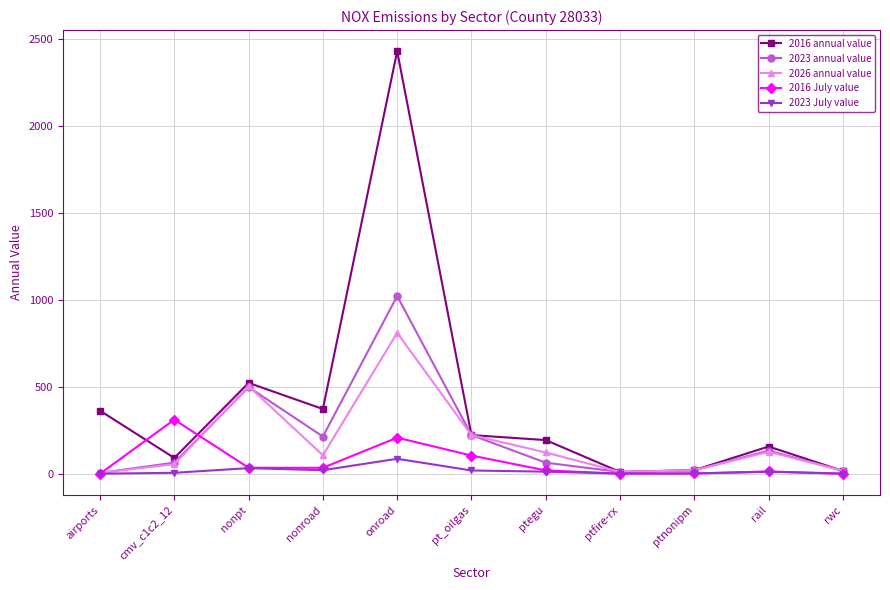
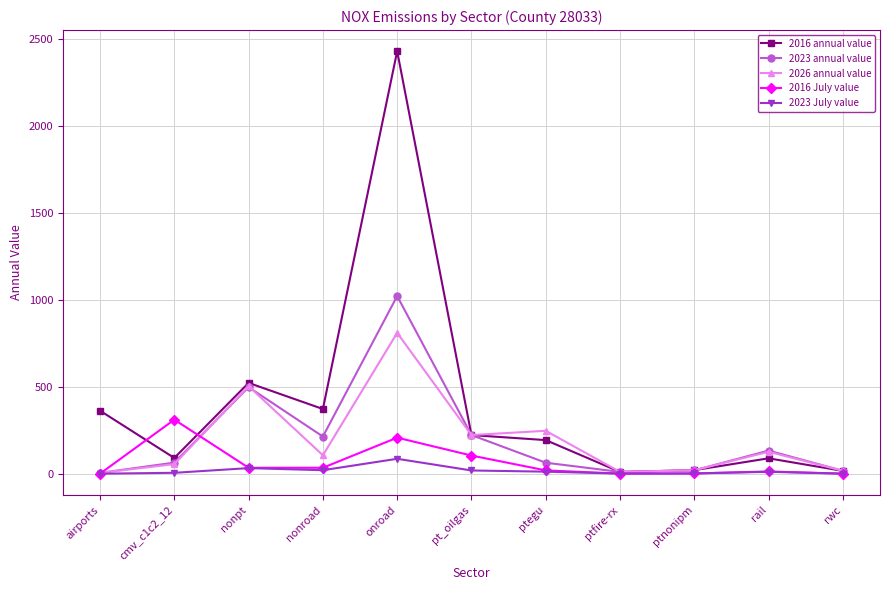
2026 annual value, ptegu: 120 -> 250
2016 annual value, rail: 160 -> 90
